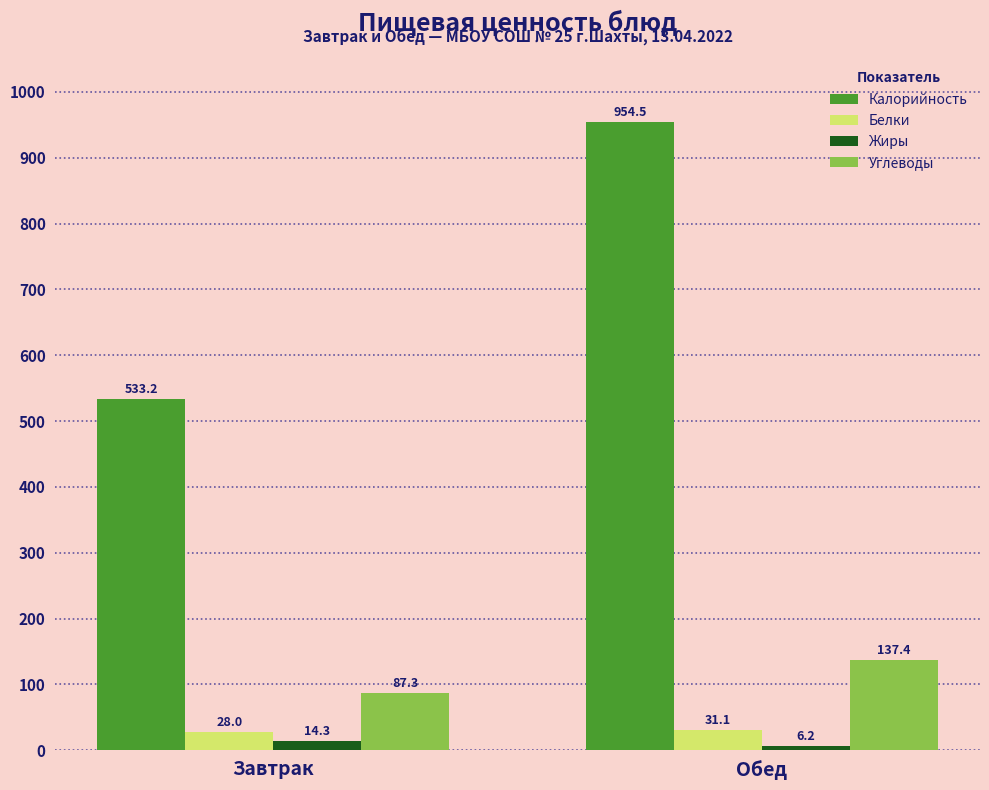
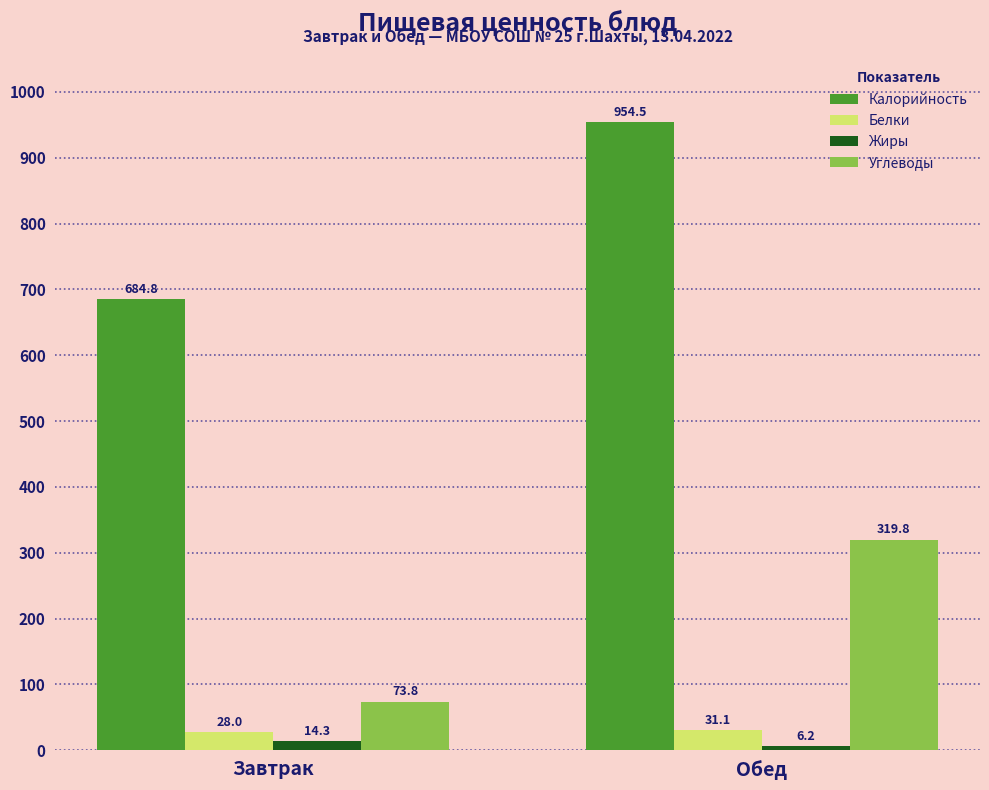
Калорийность, Завтрак: 533.2 -> 684.8
Углеводы, Завтрак: 87.3 -> 73.8
Углеводы, Обед: 137.4 -> 319.8
